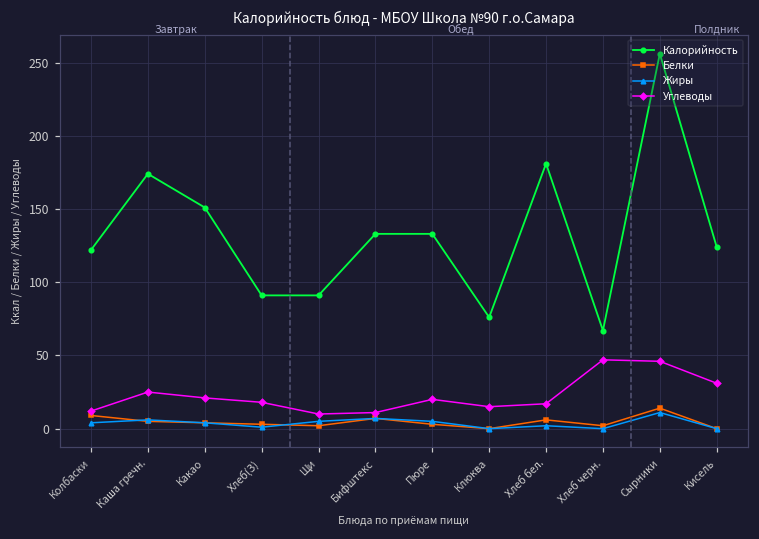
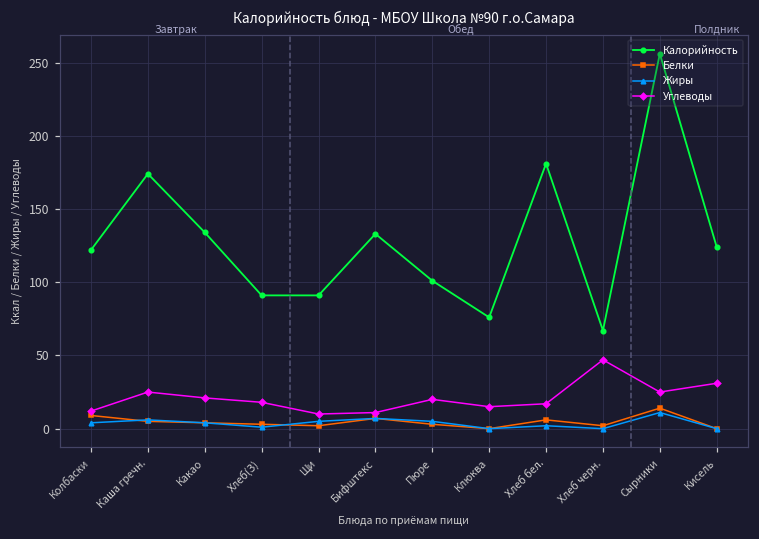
Калорийность, Какао: 151 -> 134
Калорийность, Пюре: 133 -> 101
Углеводы, Сырники: 46 -> 25
